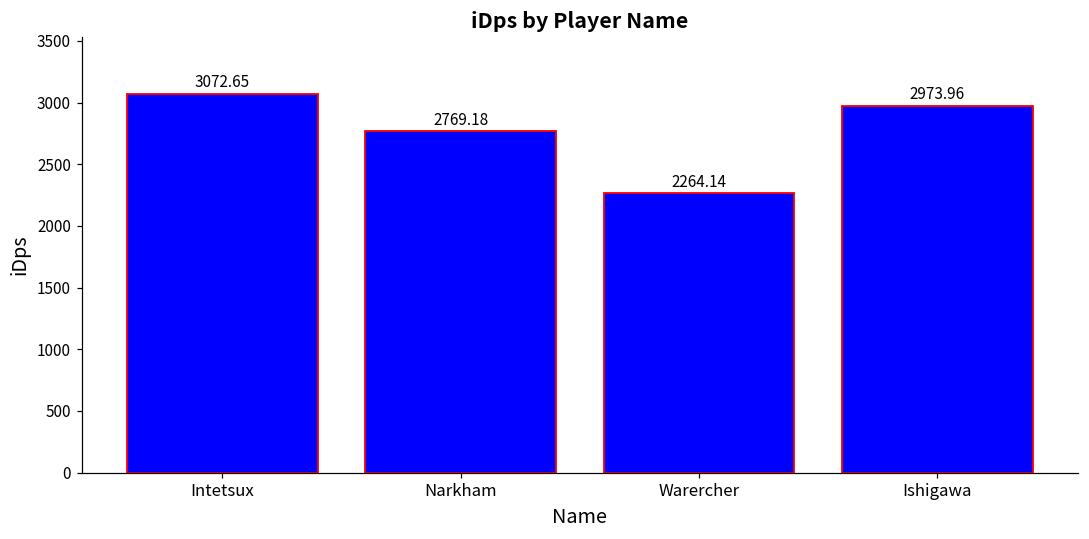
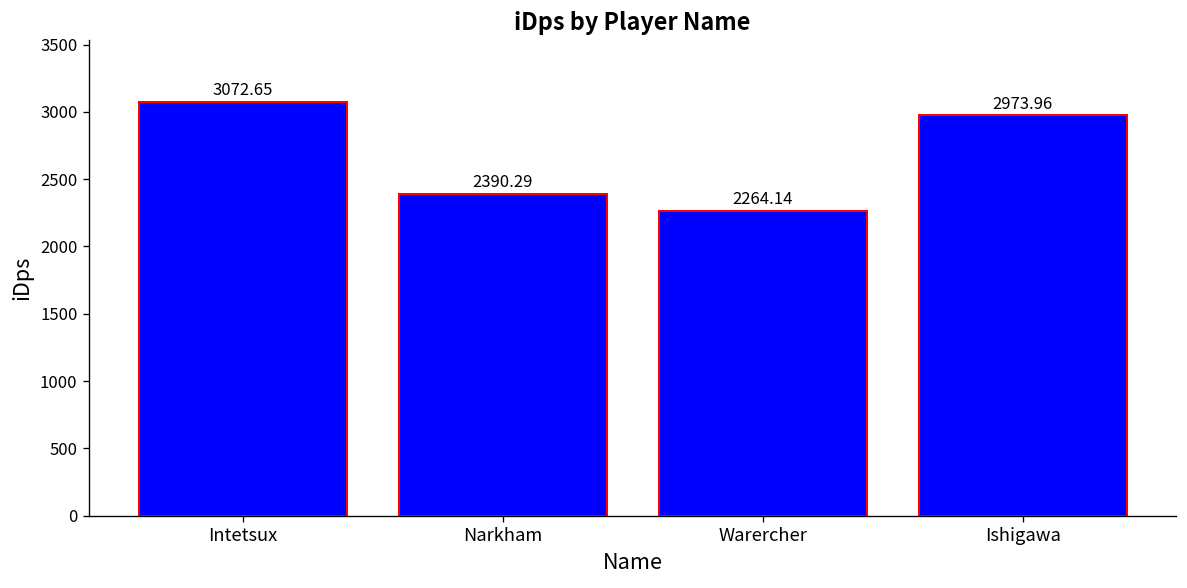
Narkham: 2769.18 -> 2390.29
